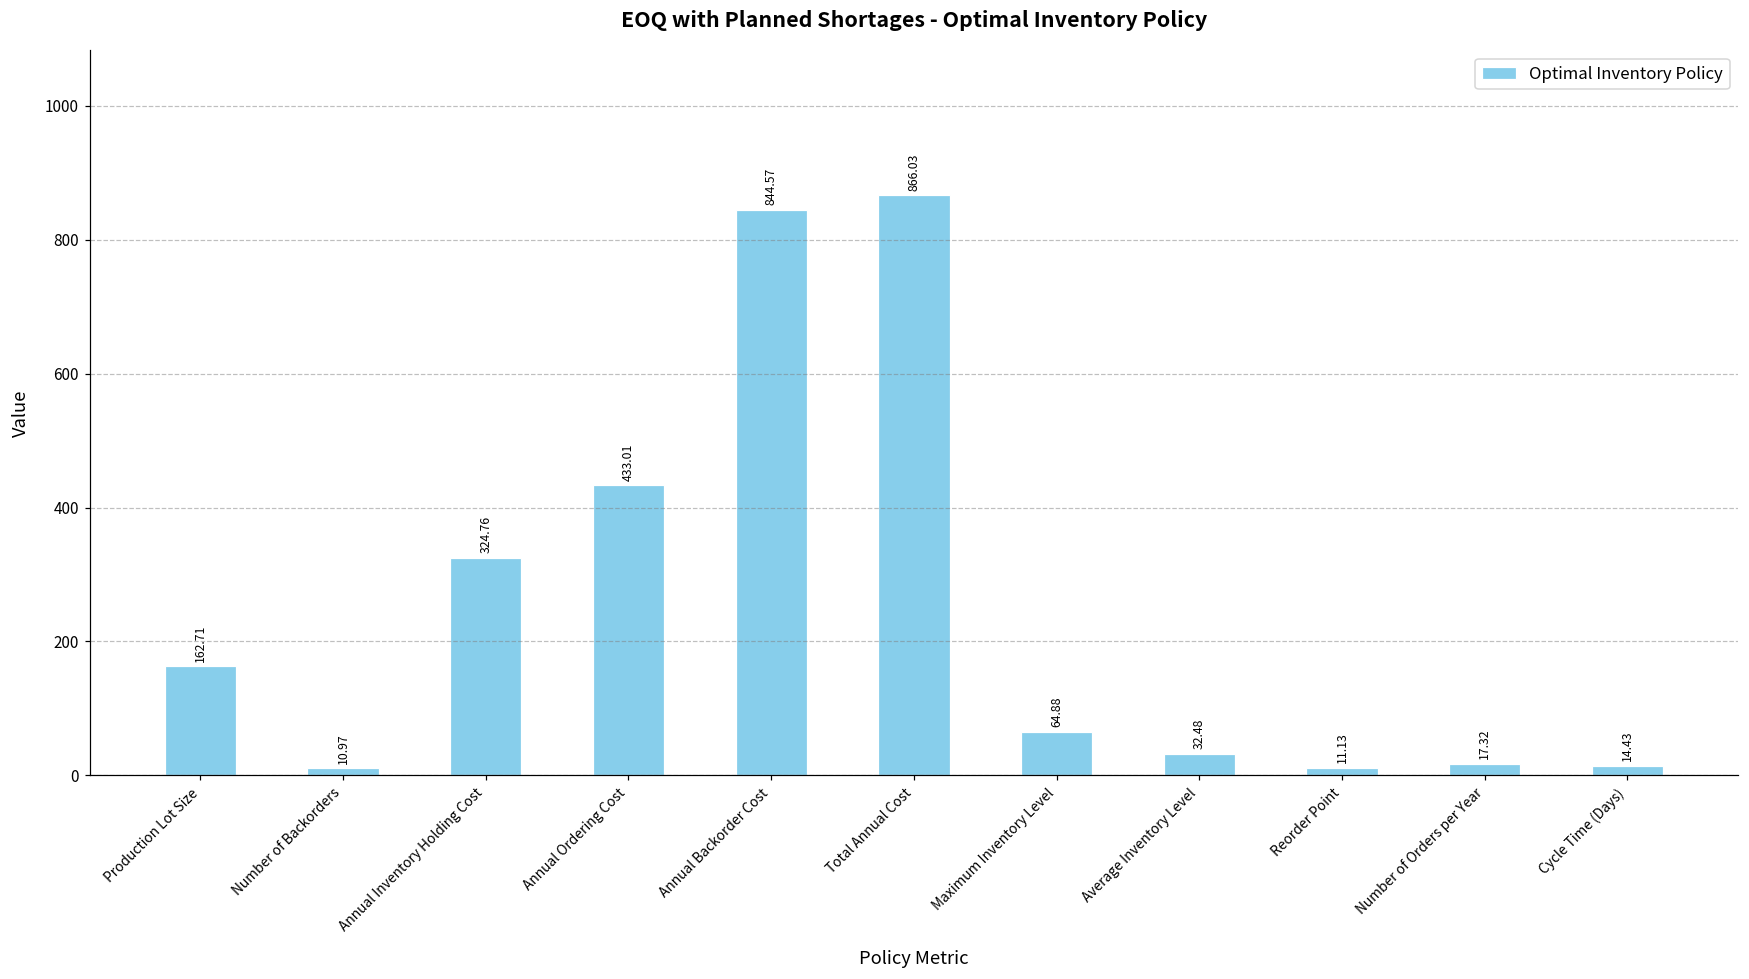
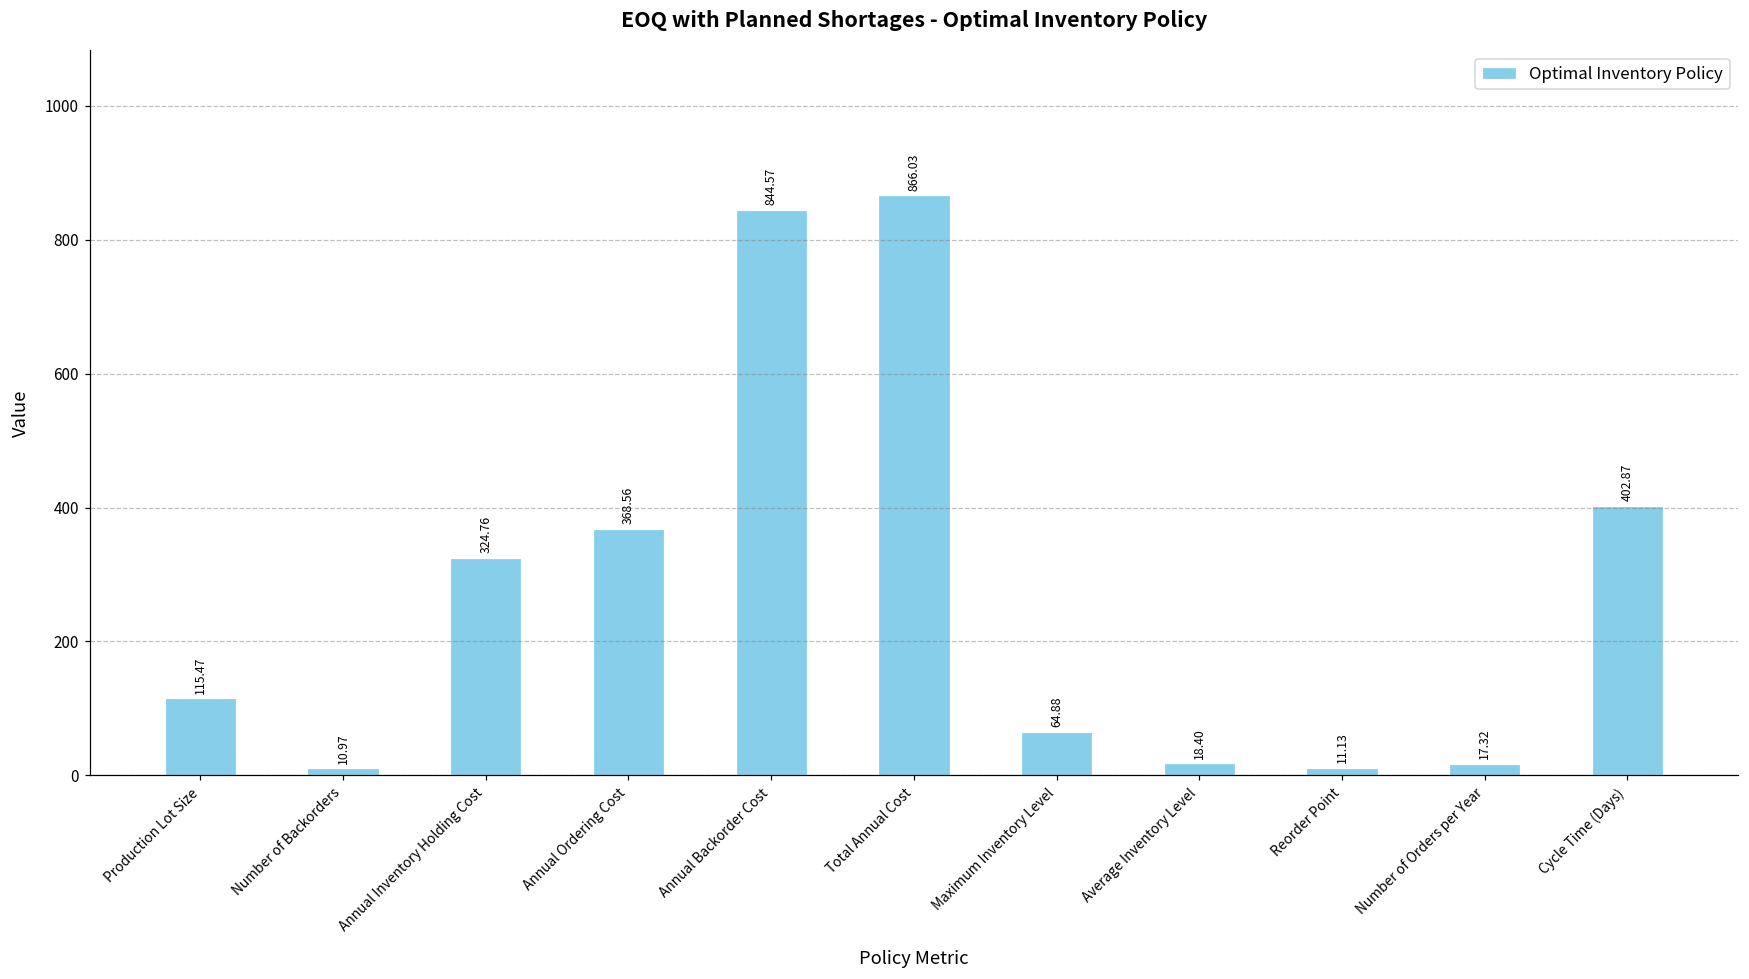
Production Lot Size: 162.71 -> 115.47
Annual Ordering Cost: 433.01 -> 368.56
Average Inventory Level: 32.48 -> 18.40
Cycle Time (Days): 14.43 -> 402.87
